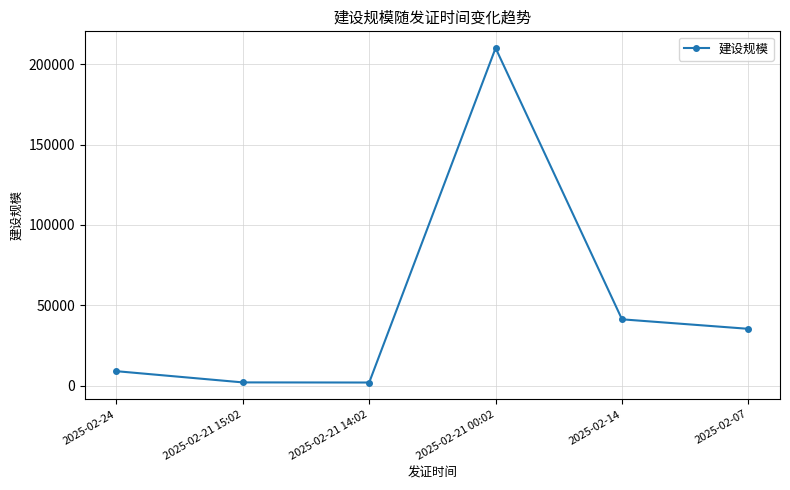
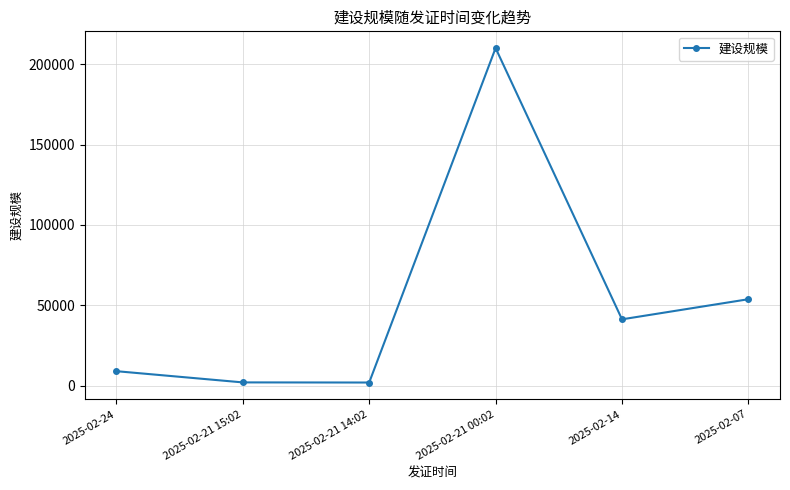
2025-02-07: 35000 -> 54000
